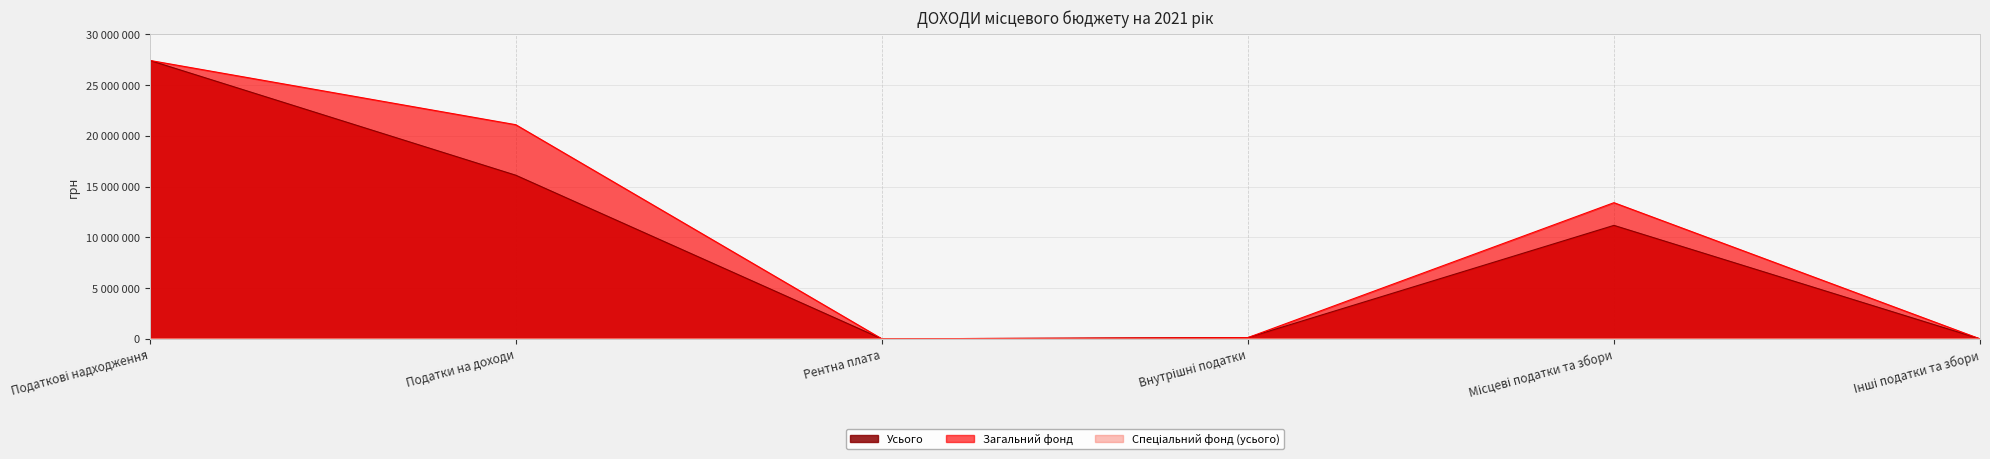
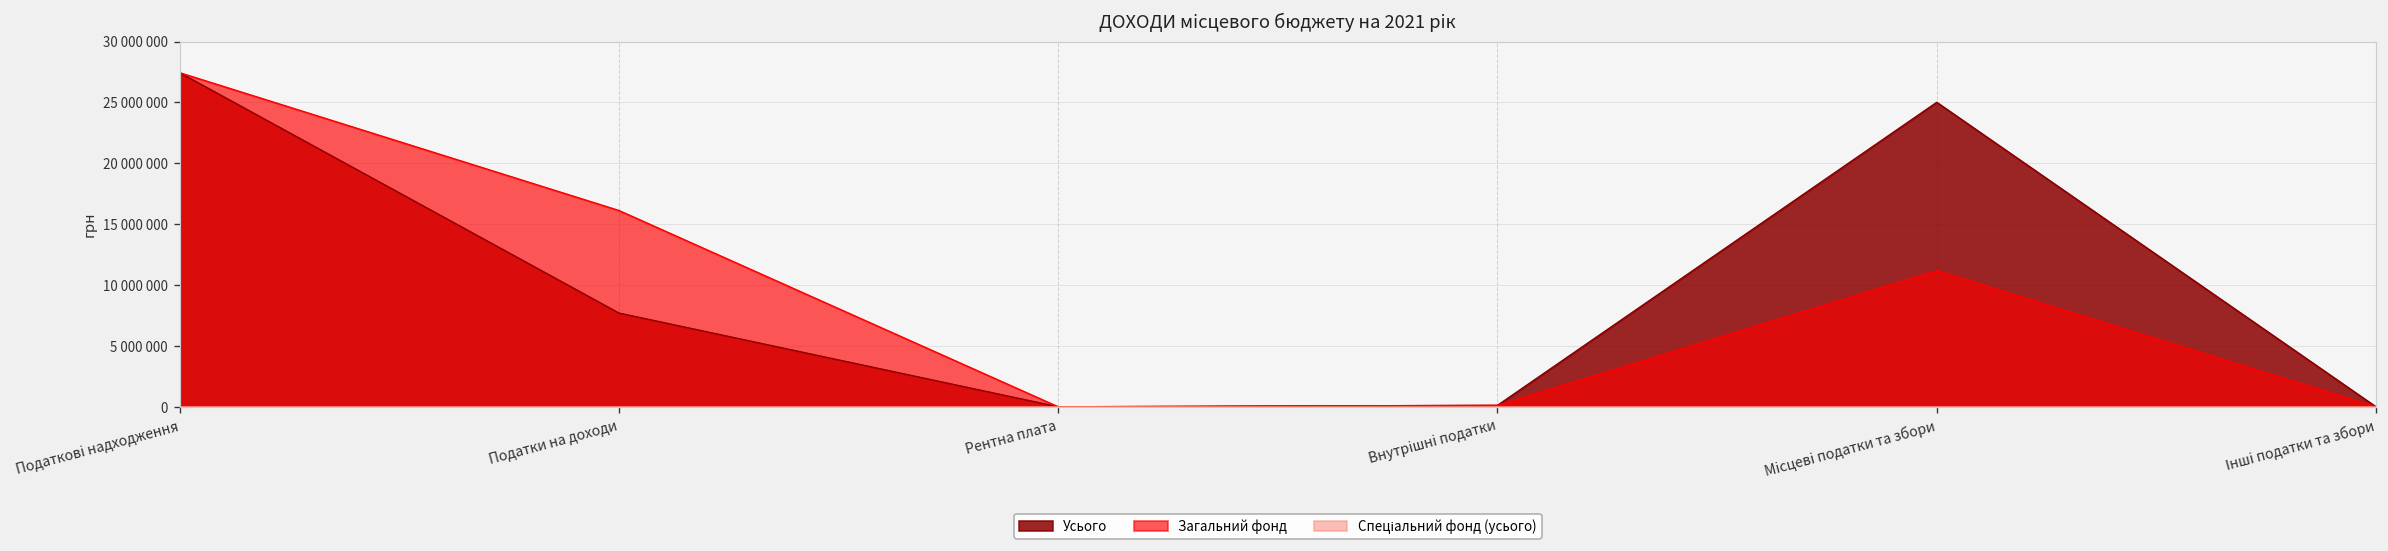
Усього, Податки на доходи: 16100000 -> 7700000
Загальний фонд, Податки на доходи: 21100000 -> 16100000
Усього, Місцеві податки та збори: 11200000 -> 25000000
Загальний фонд, Місцеві податки та збори: 13400000 -> 11200000
